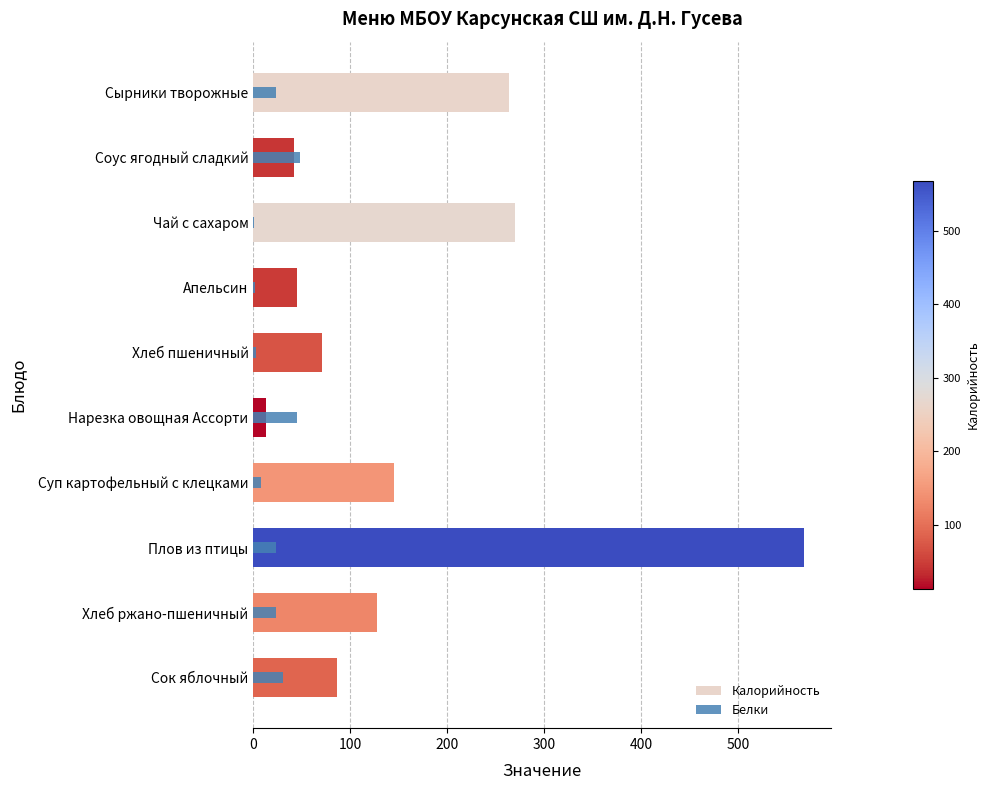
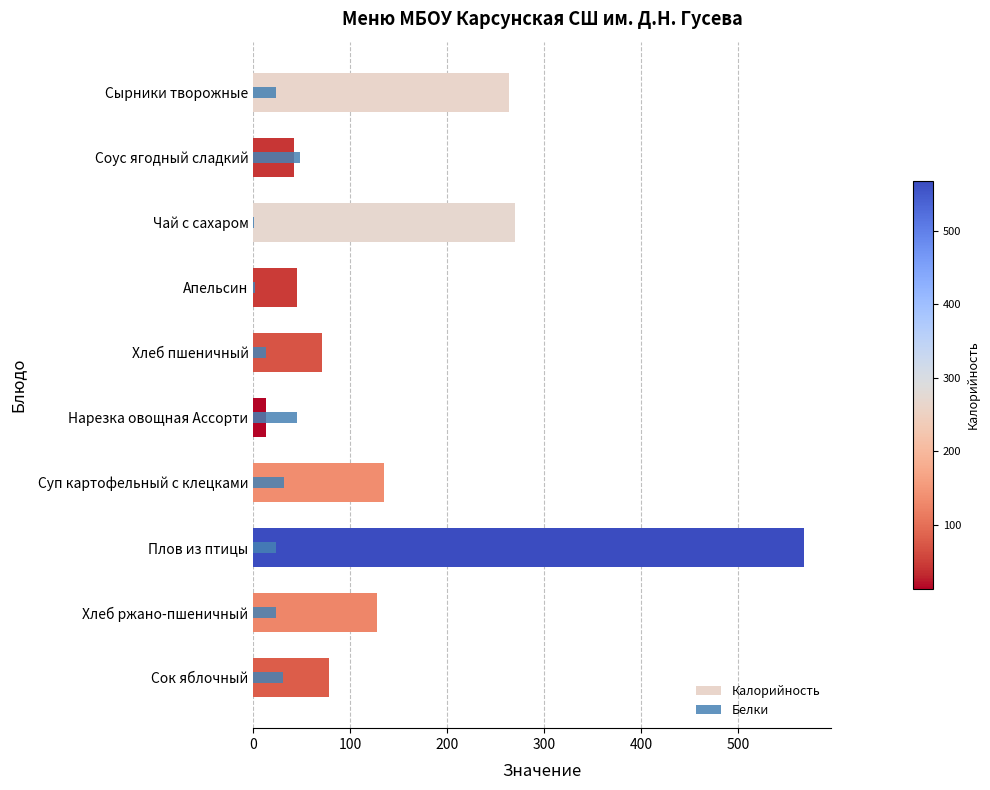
Белки, Хлеб пшеничный: 0 -> 10
Калорийность, Суп картофельный с клецками: 150 -> 130
Белки, Суп картофельный с клецками: 10 -> 30
Калорийность, Сок яблочный: 90 -> 80
